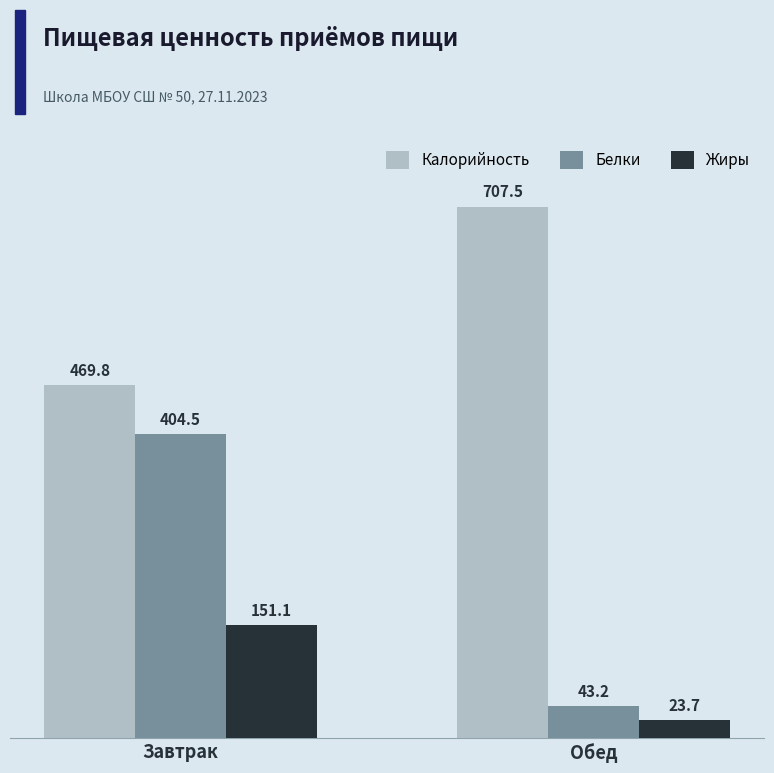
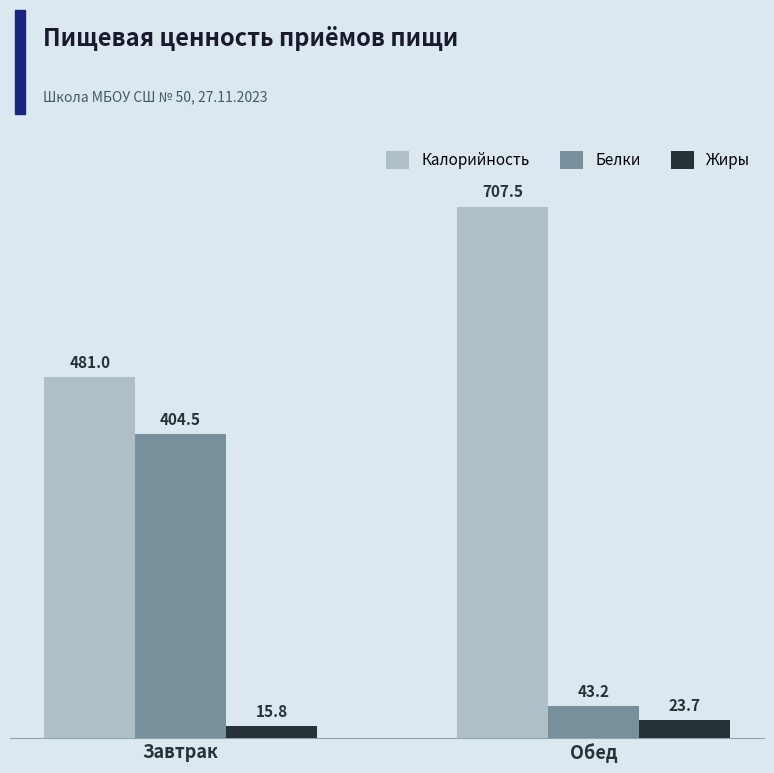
Калорийность, Завтрак: 469.8 -> 481.0
Жиры, Завтрак: 151.1 -> 15.8
